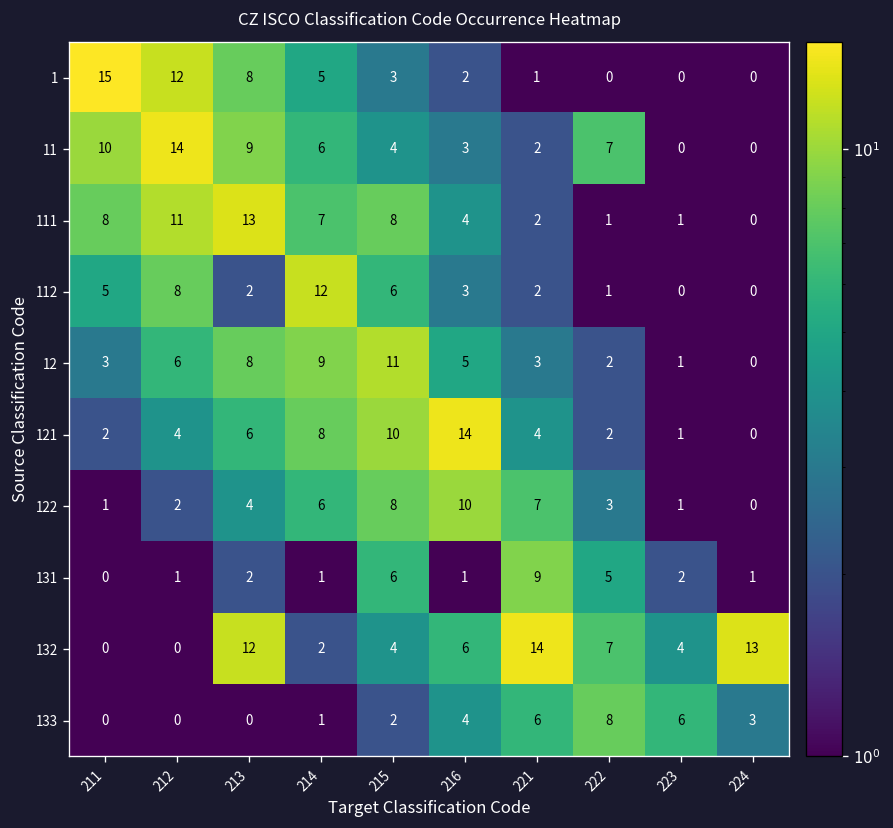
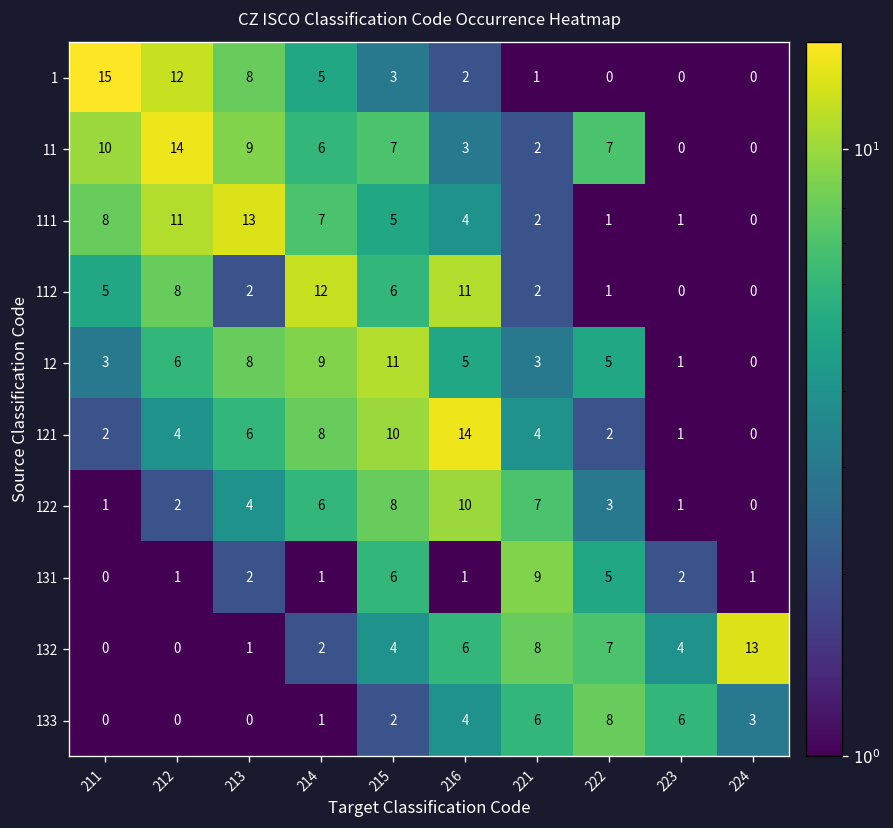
11, 215: 4 -> 7
111, 215: 8 -> 5
112, 216: 3 -> 11
12, 222: 2 -> 5
132, 213: 12 -> 1
132, 221: 14 -> 8
